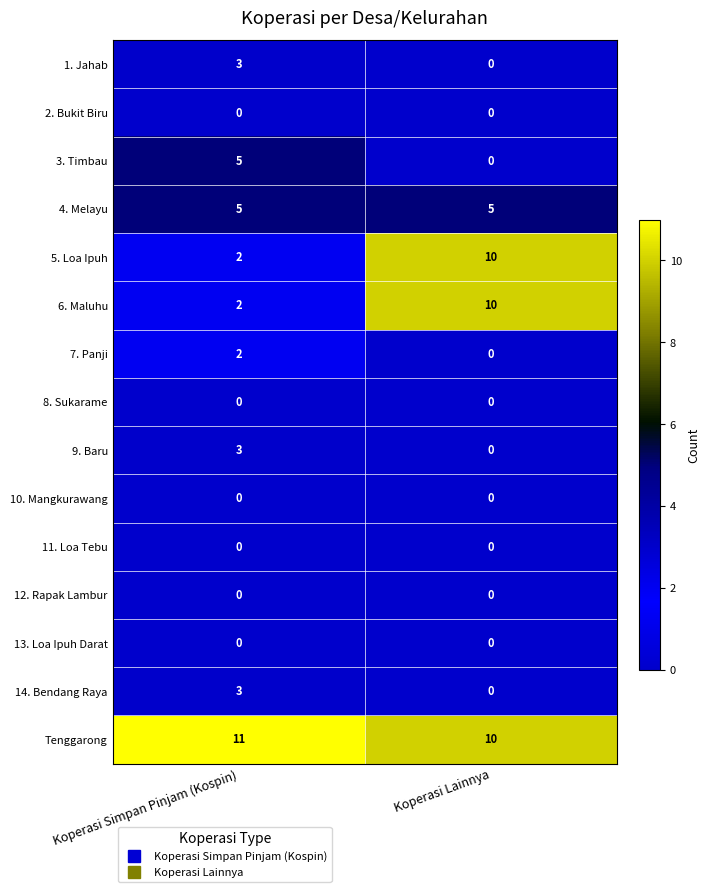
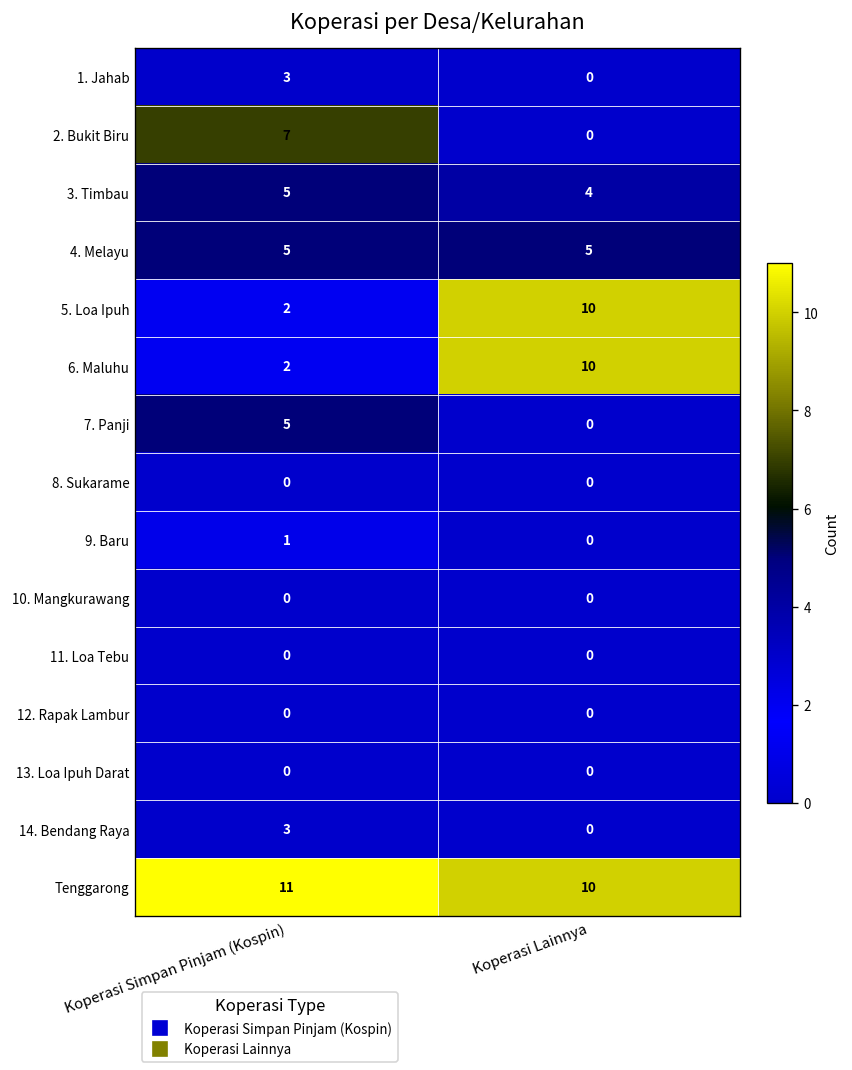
2. Bukit Biru, Koperasi Simpan Pinjam (Kospin): 0 -> 7
3. Timbau, Koperasi Lainnya: 0 -> 4
7. Panji, Koperasi Simpan Pinjam (Kospin): 2 -> 5
9. Baru, Koperasi Simpan Pinjam (Kospin): 3 -> 1
